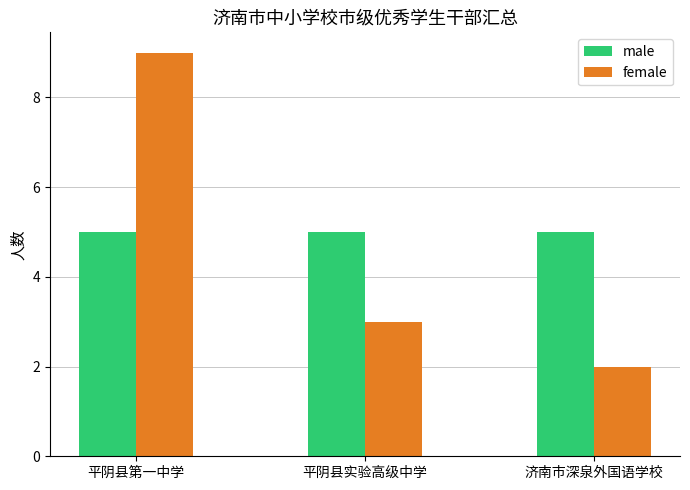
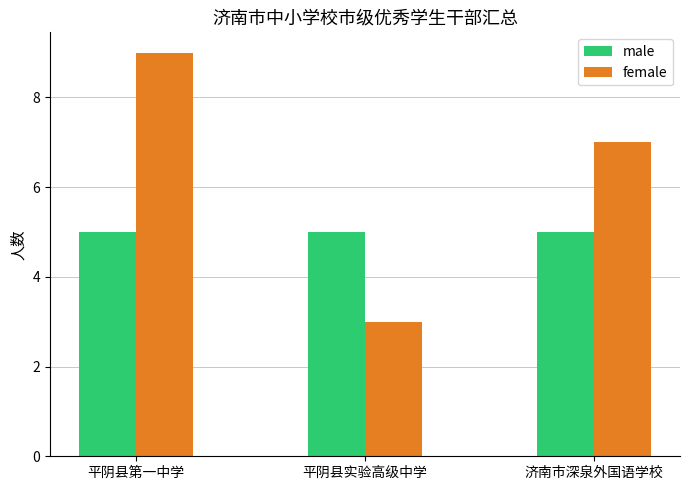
female, 济南市深泉外国语学校: 2 -> 7
